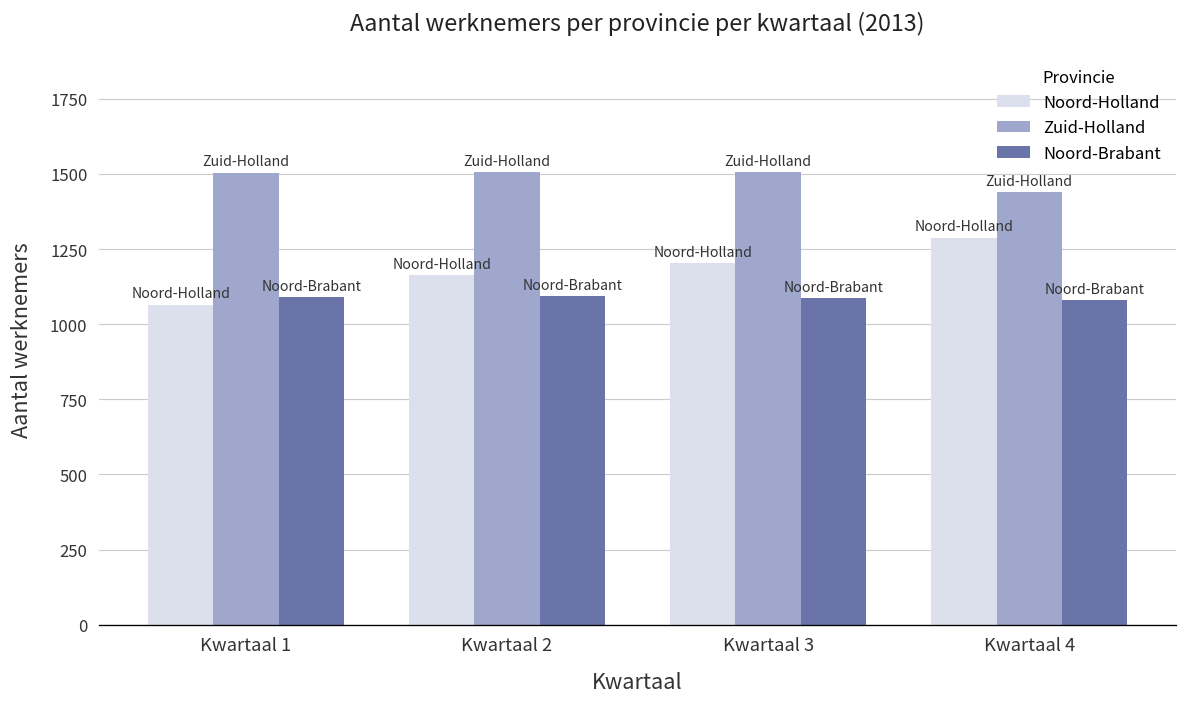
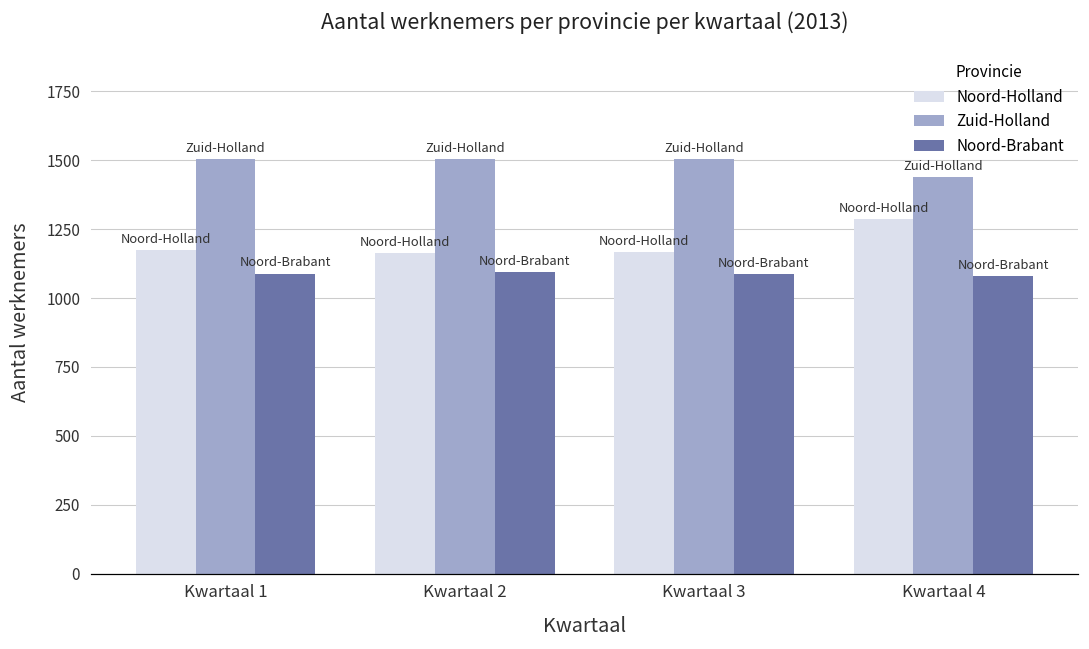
Noord-Holland, Kwartaal 1: 1060 -> 1170
Noord-Holland, Kwartaal 3: 1200 -> 1170
